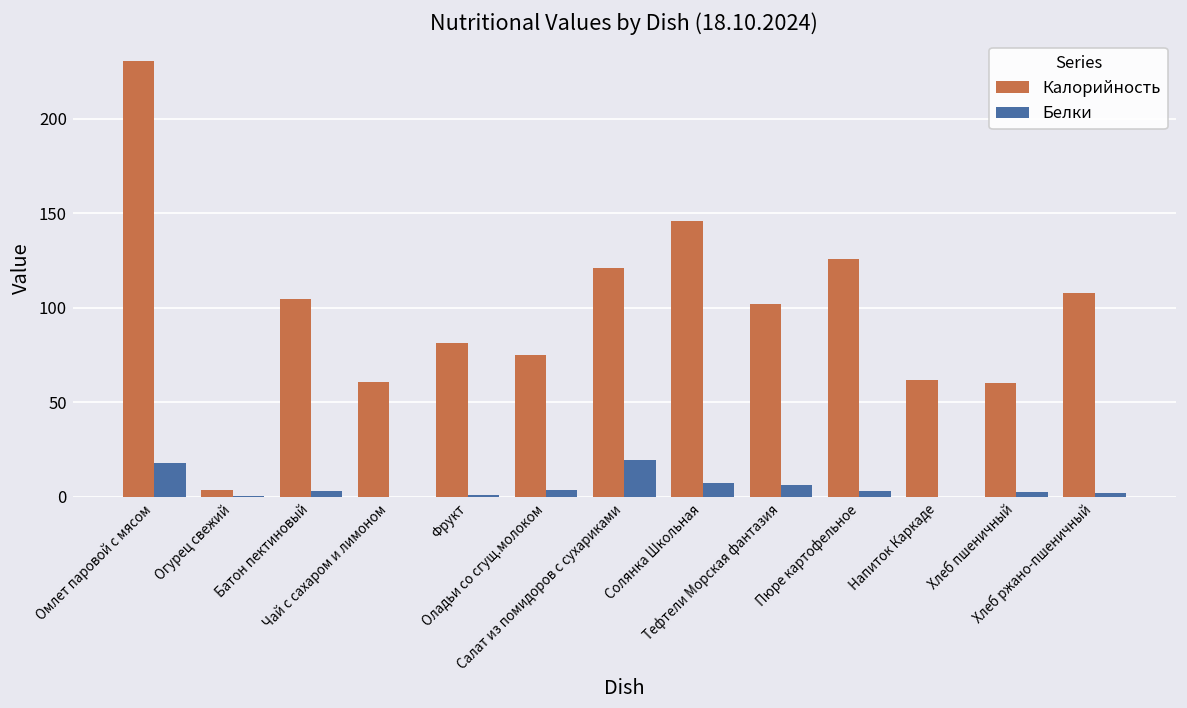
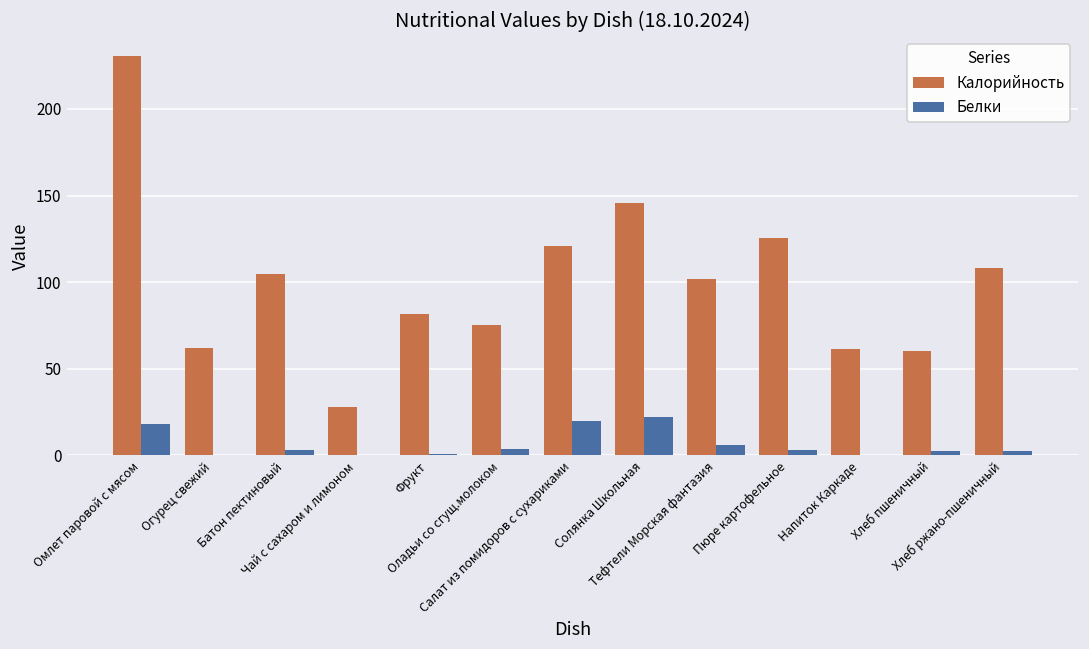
Калорийность, Огурец свежий: 3 -> 62
Калорийность, Чай с сахаром и лимоном: 61 -> 28
Белки, Солянка Школьная: 7 -> 22
